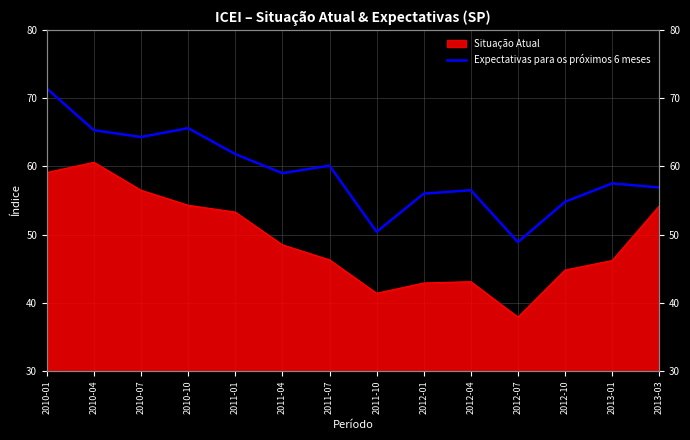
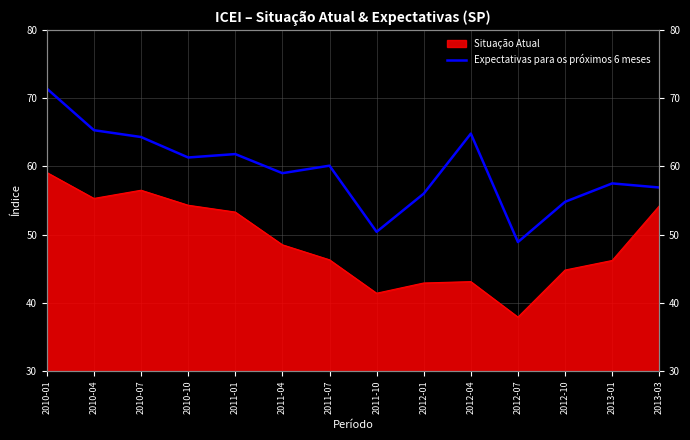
Situação Atual, 2010-04: 61 -> 55
Expectativas para os próximos 6 meses, 2010-10: 66 -> 61
Expectativas para os próximos 6 meses, 2012-04: 57 -> 65
